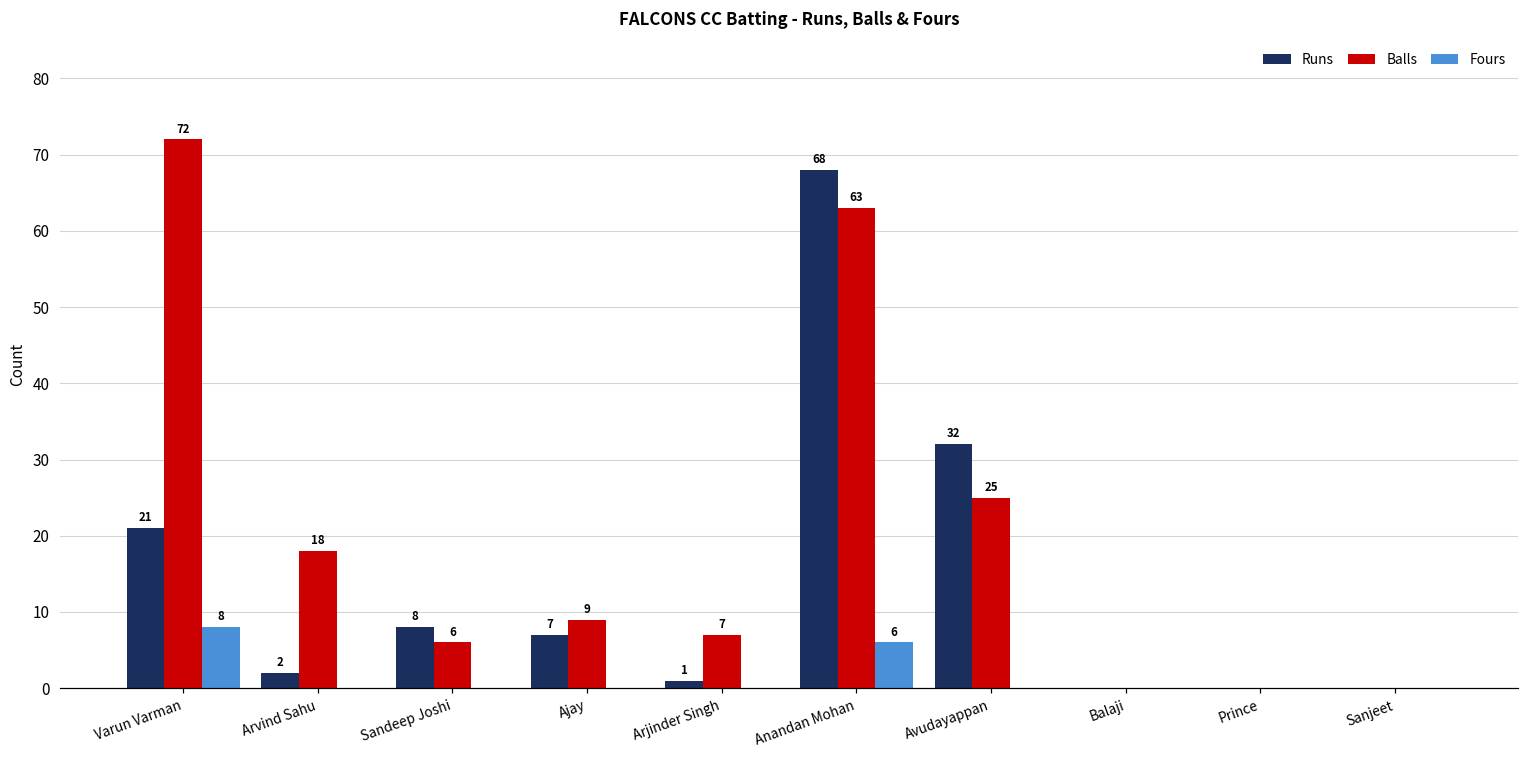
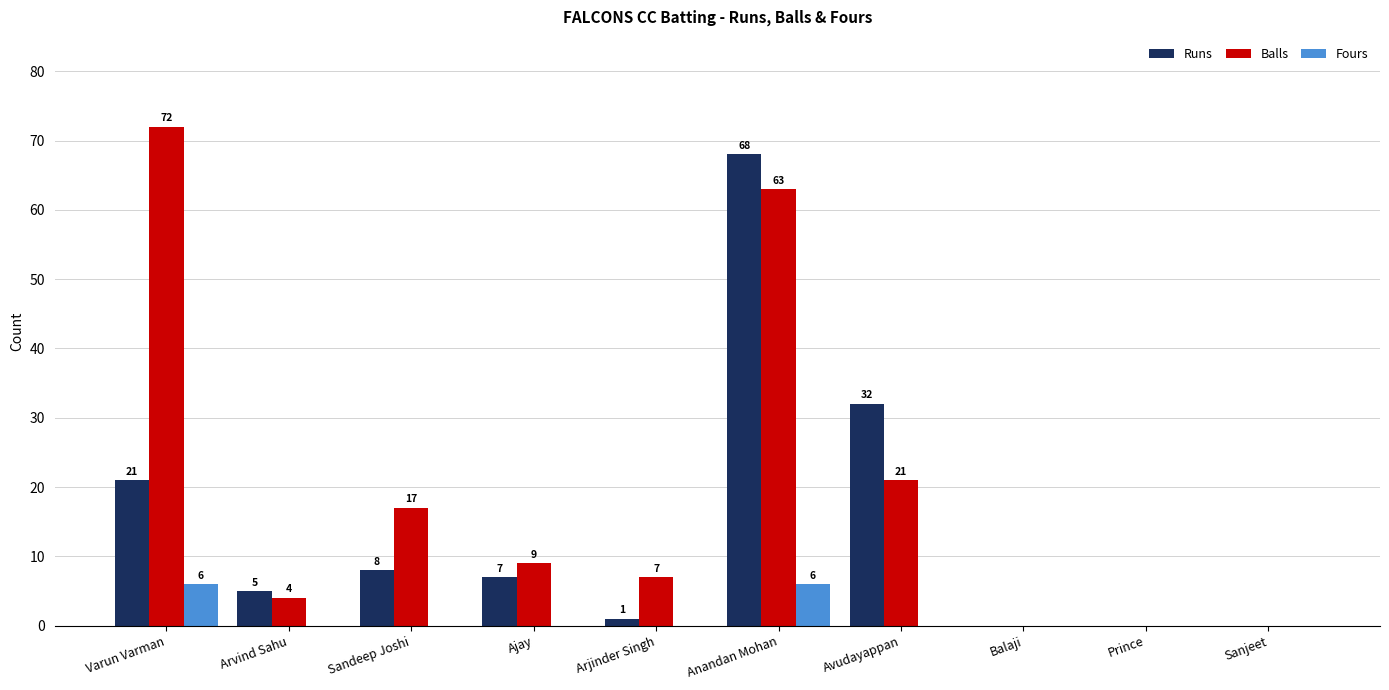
Fours, Varun Varman: 8 -> 6
Runs, Arvind Sahu: 2 -> 5
Balls, Arvind Sahu: 18 -> 4
Balls, Sandeep Joshi: 6 -> 17
Balls, Avudayappan: 25 -> 21
